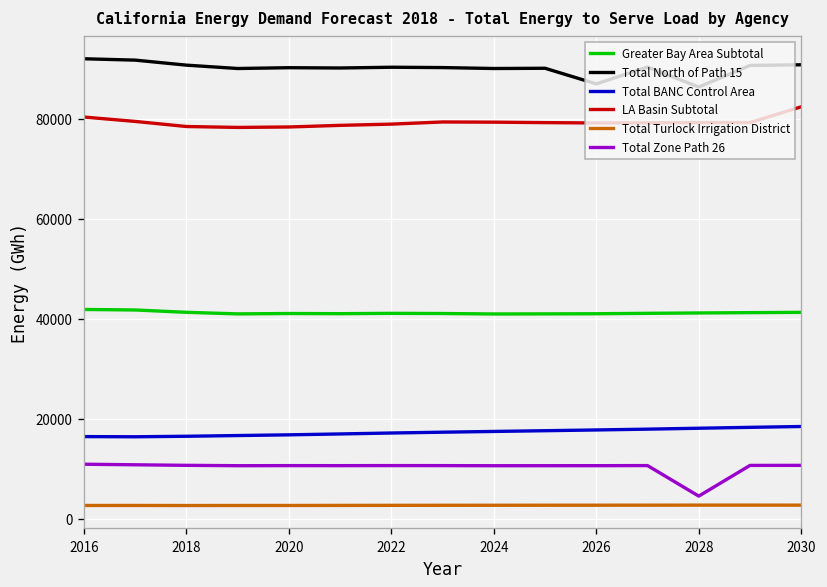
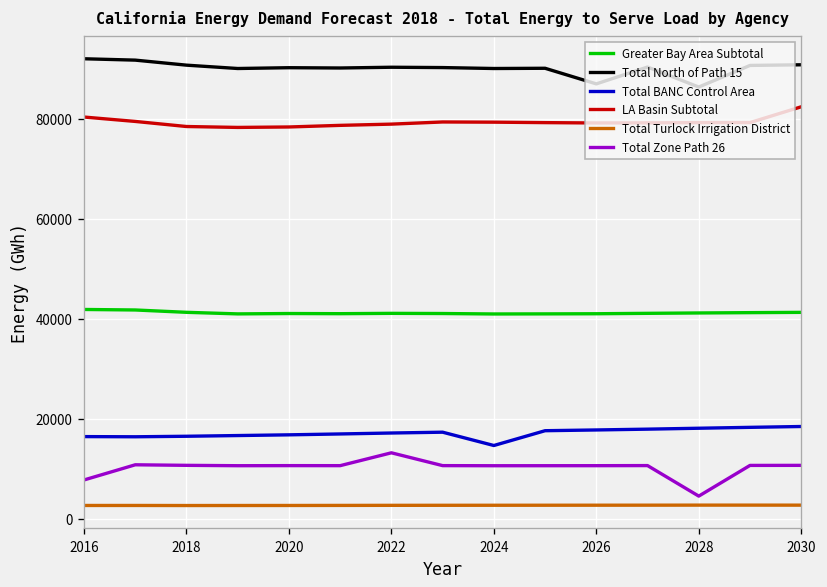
Total Zone Path 26, 2016: 11000 -> 8000
Total Zone Path 26, 2022: 11000 -> 13000
Total BANC Control Area, 2024: 17000 -> 15000
